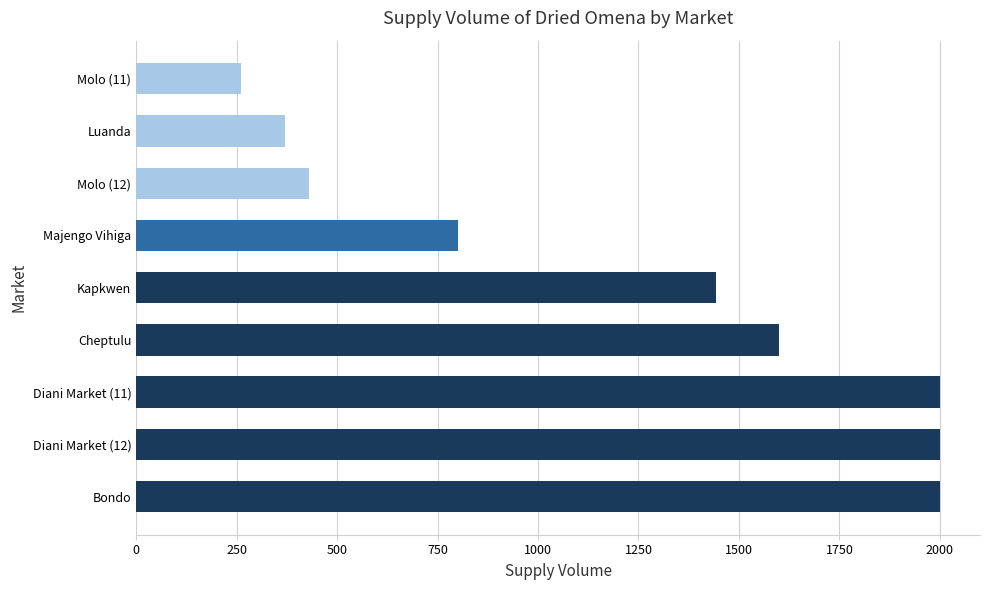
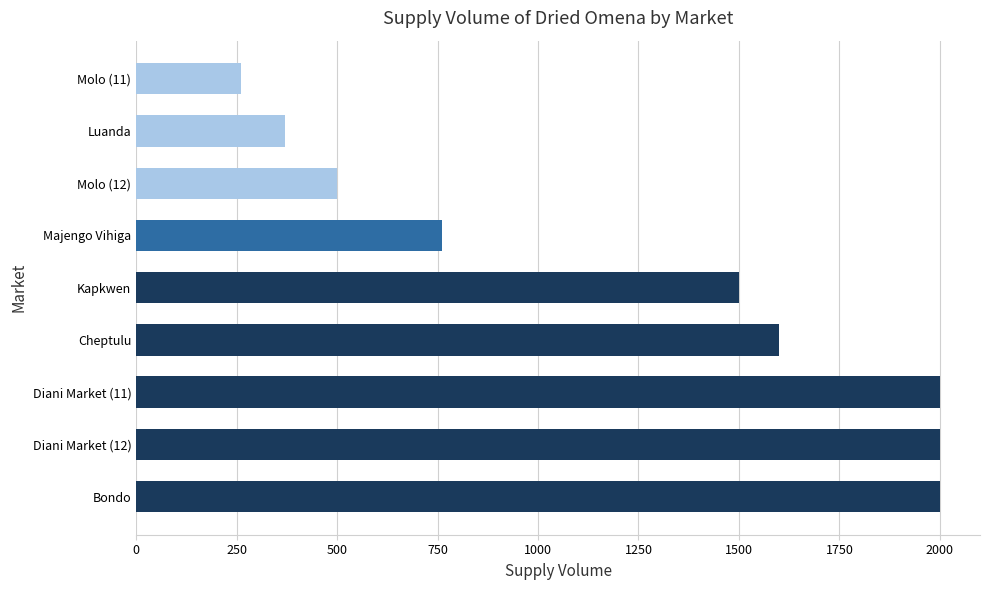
Molo (12): 430 -> 500
Majengo Vihiga: 800 -> 760
Kapkwen: 1440 -> 1500
